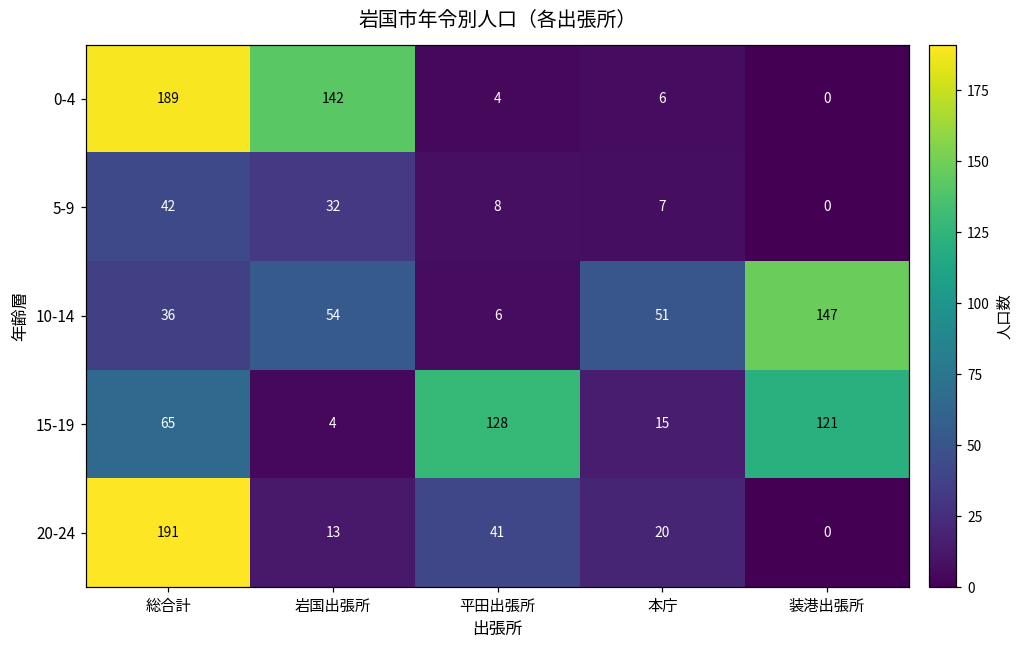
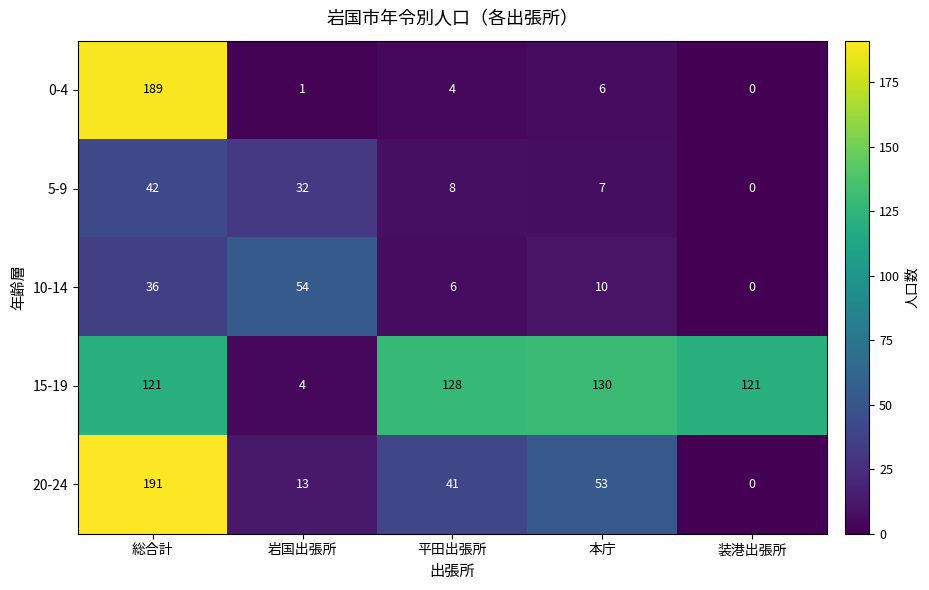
0-4, 岩国出張所: 142 -> 1
10-14, 本庁: 51 -> 10
10-14, 装港出張所: 147 -> 0
15-19, 総合計: 65 -> 121
15-19, 本庁: 15 -> 130
20-24, 本庁: 20 -> 53
